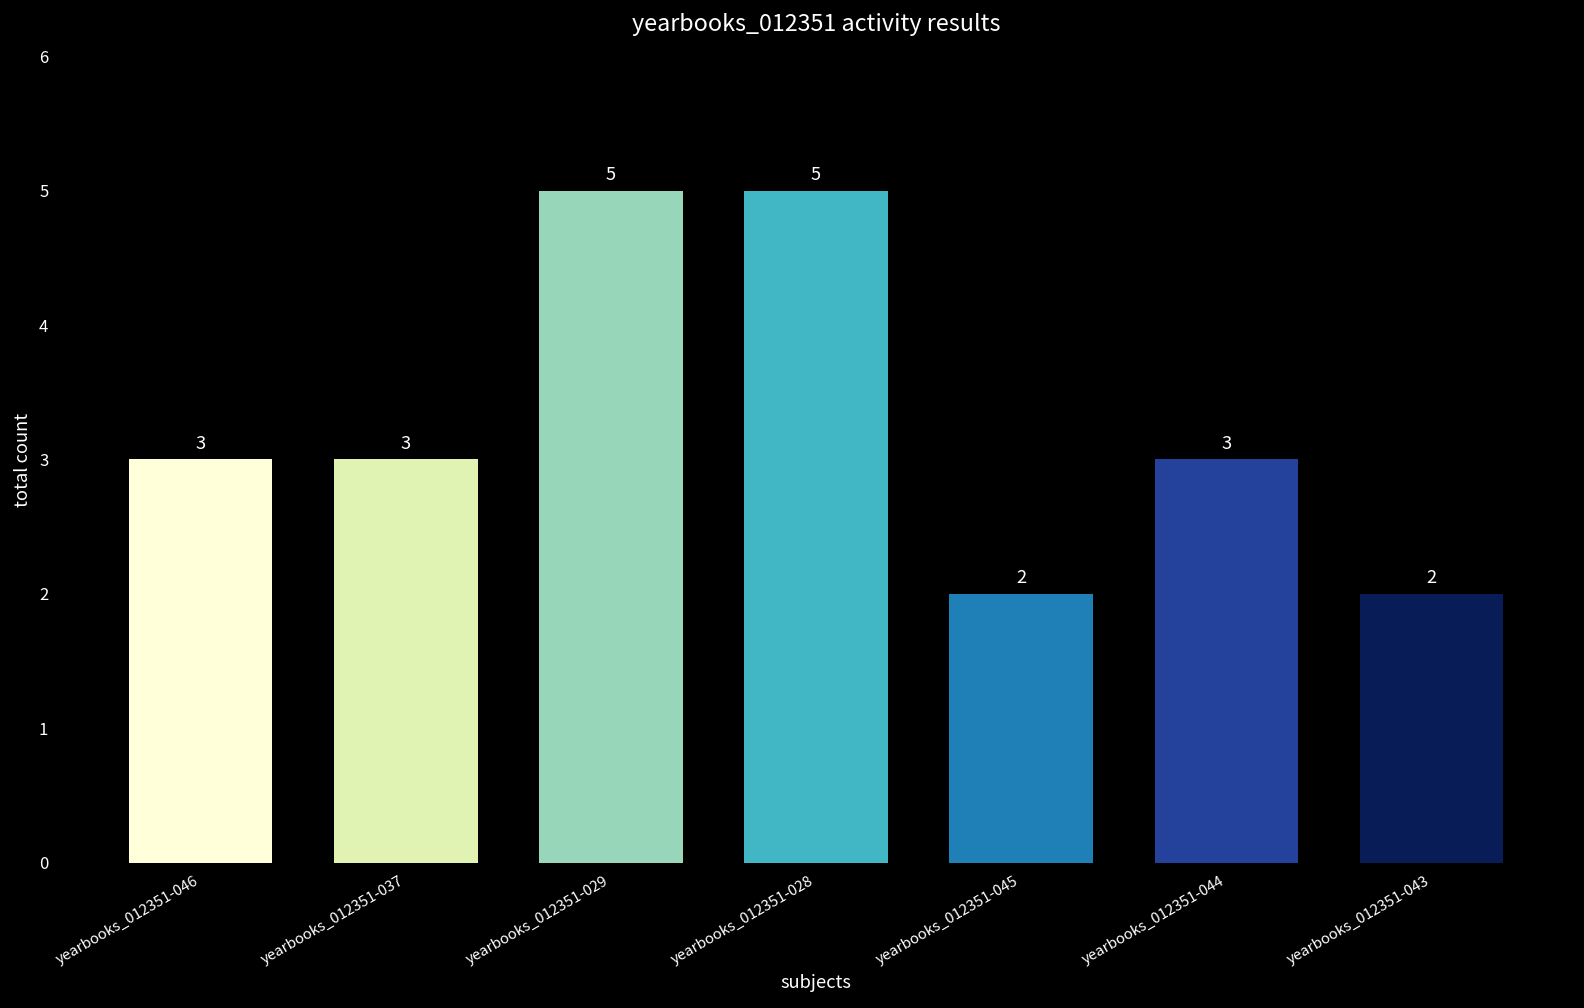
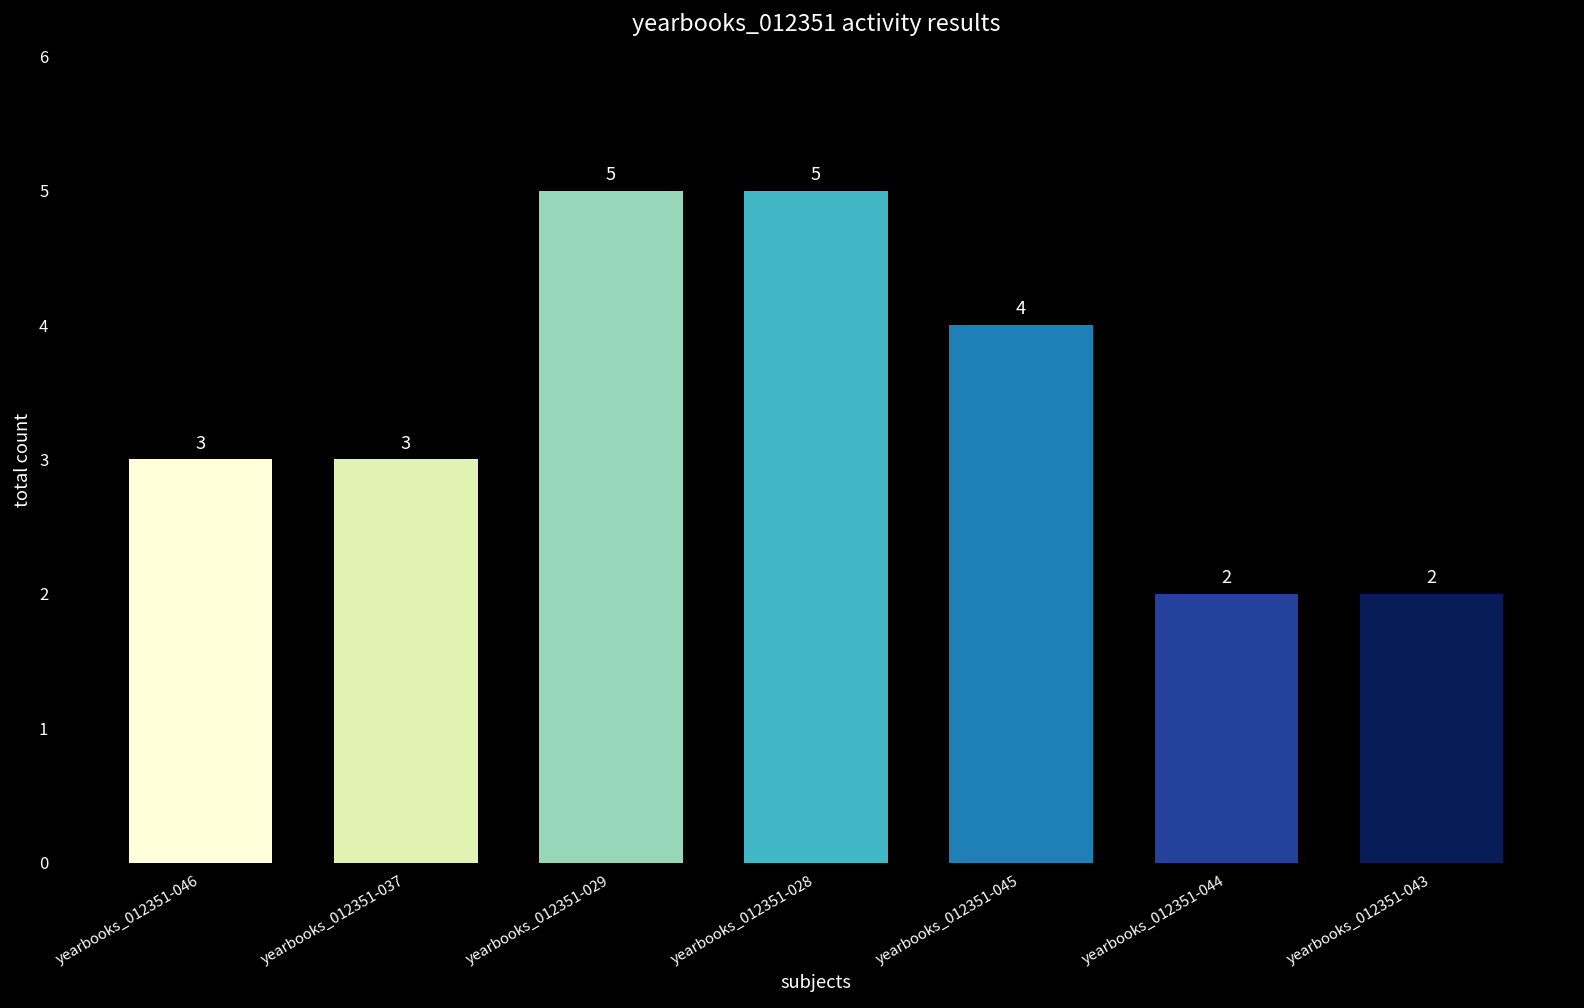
yearbooks_012351-045: 2 -> 4
yearbooks_012351-044: 3 -> 2
